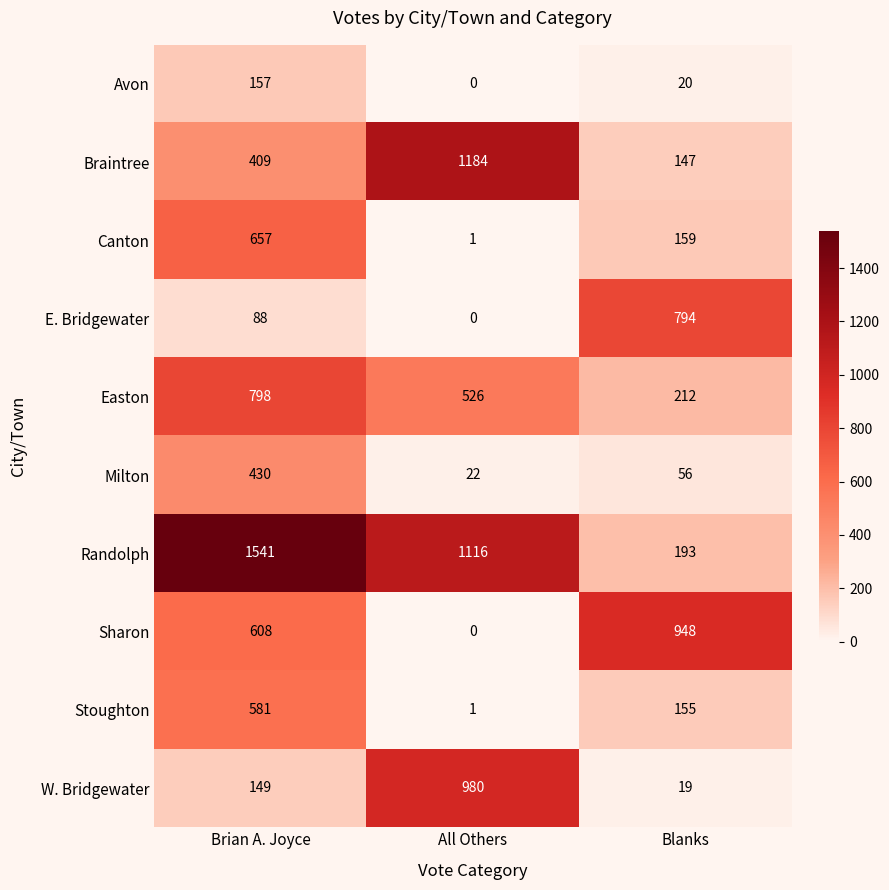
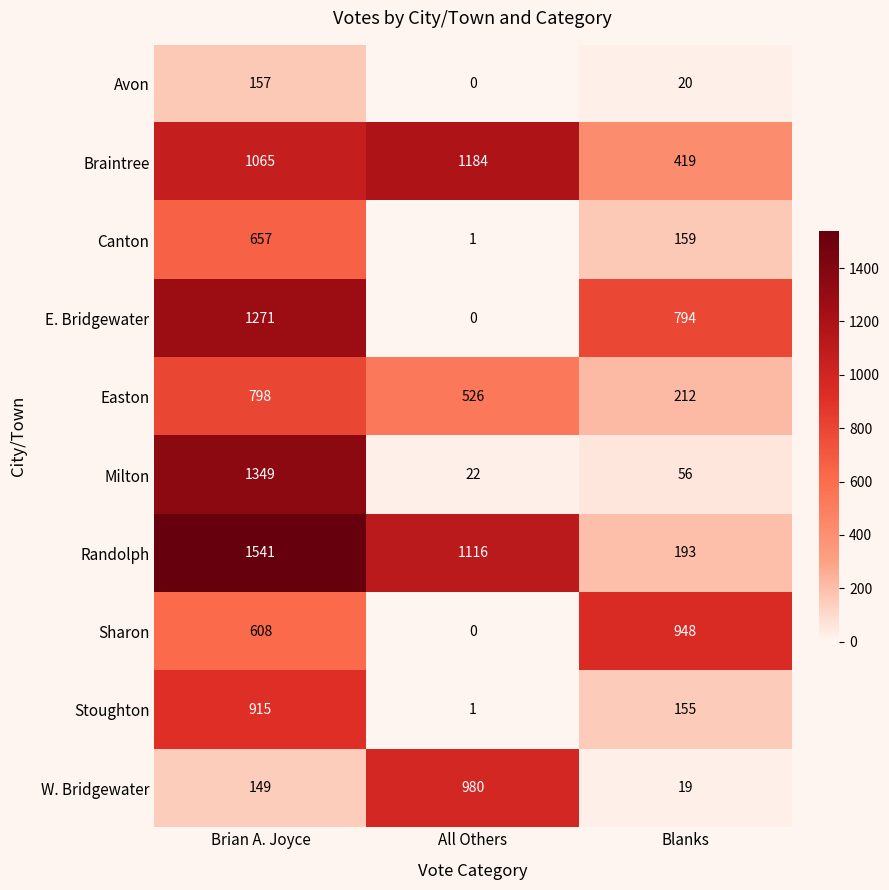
Braintree, Brian A. Joyce: 409 -> 1065
Braintree, Blanks: 147 -> 419
E. Bridgewater, Brian A. Joyce: 88 -> 1271
Milton, Brian A. Joyce: 430 -> 1349
Stoughton, Brian A. Joyce: 581 -> 915
